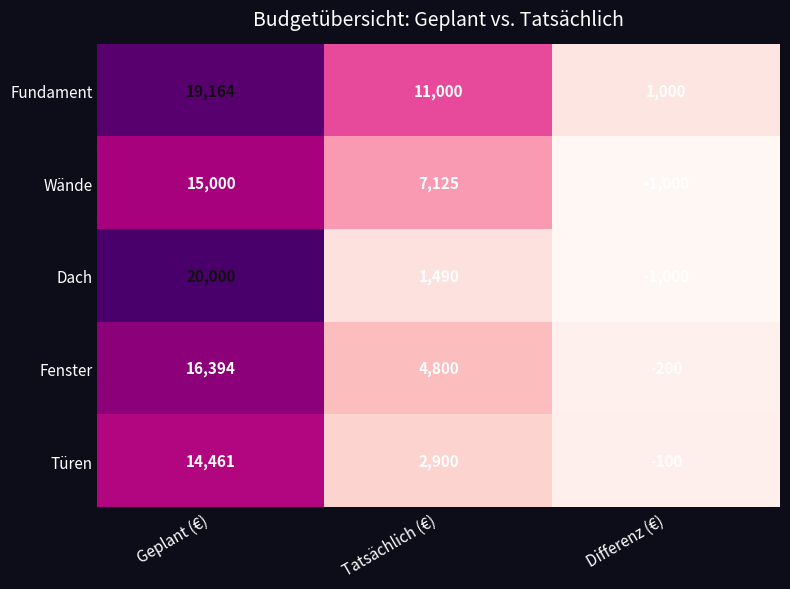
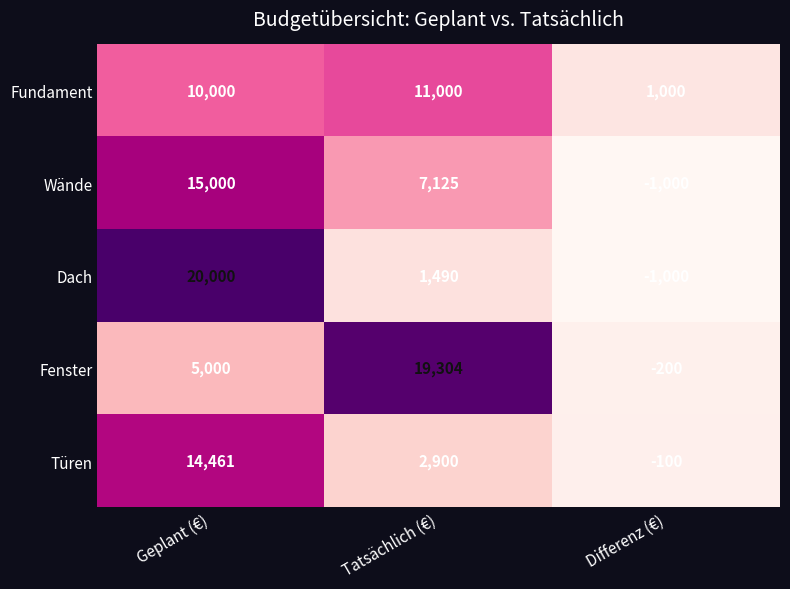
Fundament, Geplant (€): 19,164 -> 10,000
Fenster, Geplant (€): 16,394 -> 5,000
Fenster, Tatsächlich (€): 4,800 -> 19,304
